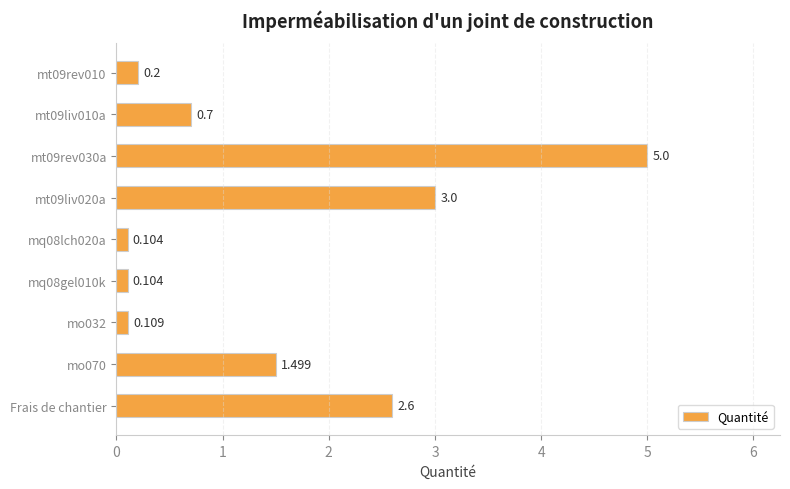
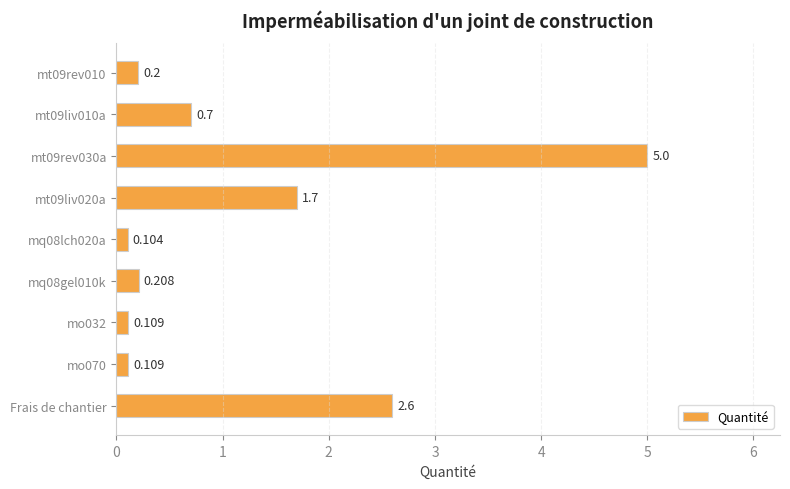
mt09liv020a: 3.0 -> 1.7
mq08gel010k: 0.104 -> 0.208
mo070: 1.499 -> 0.109
